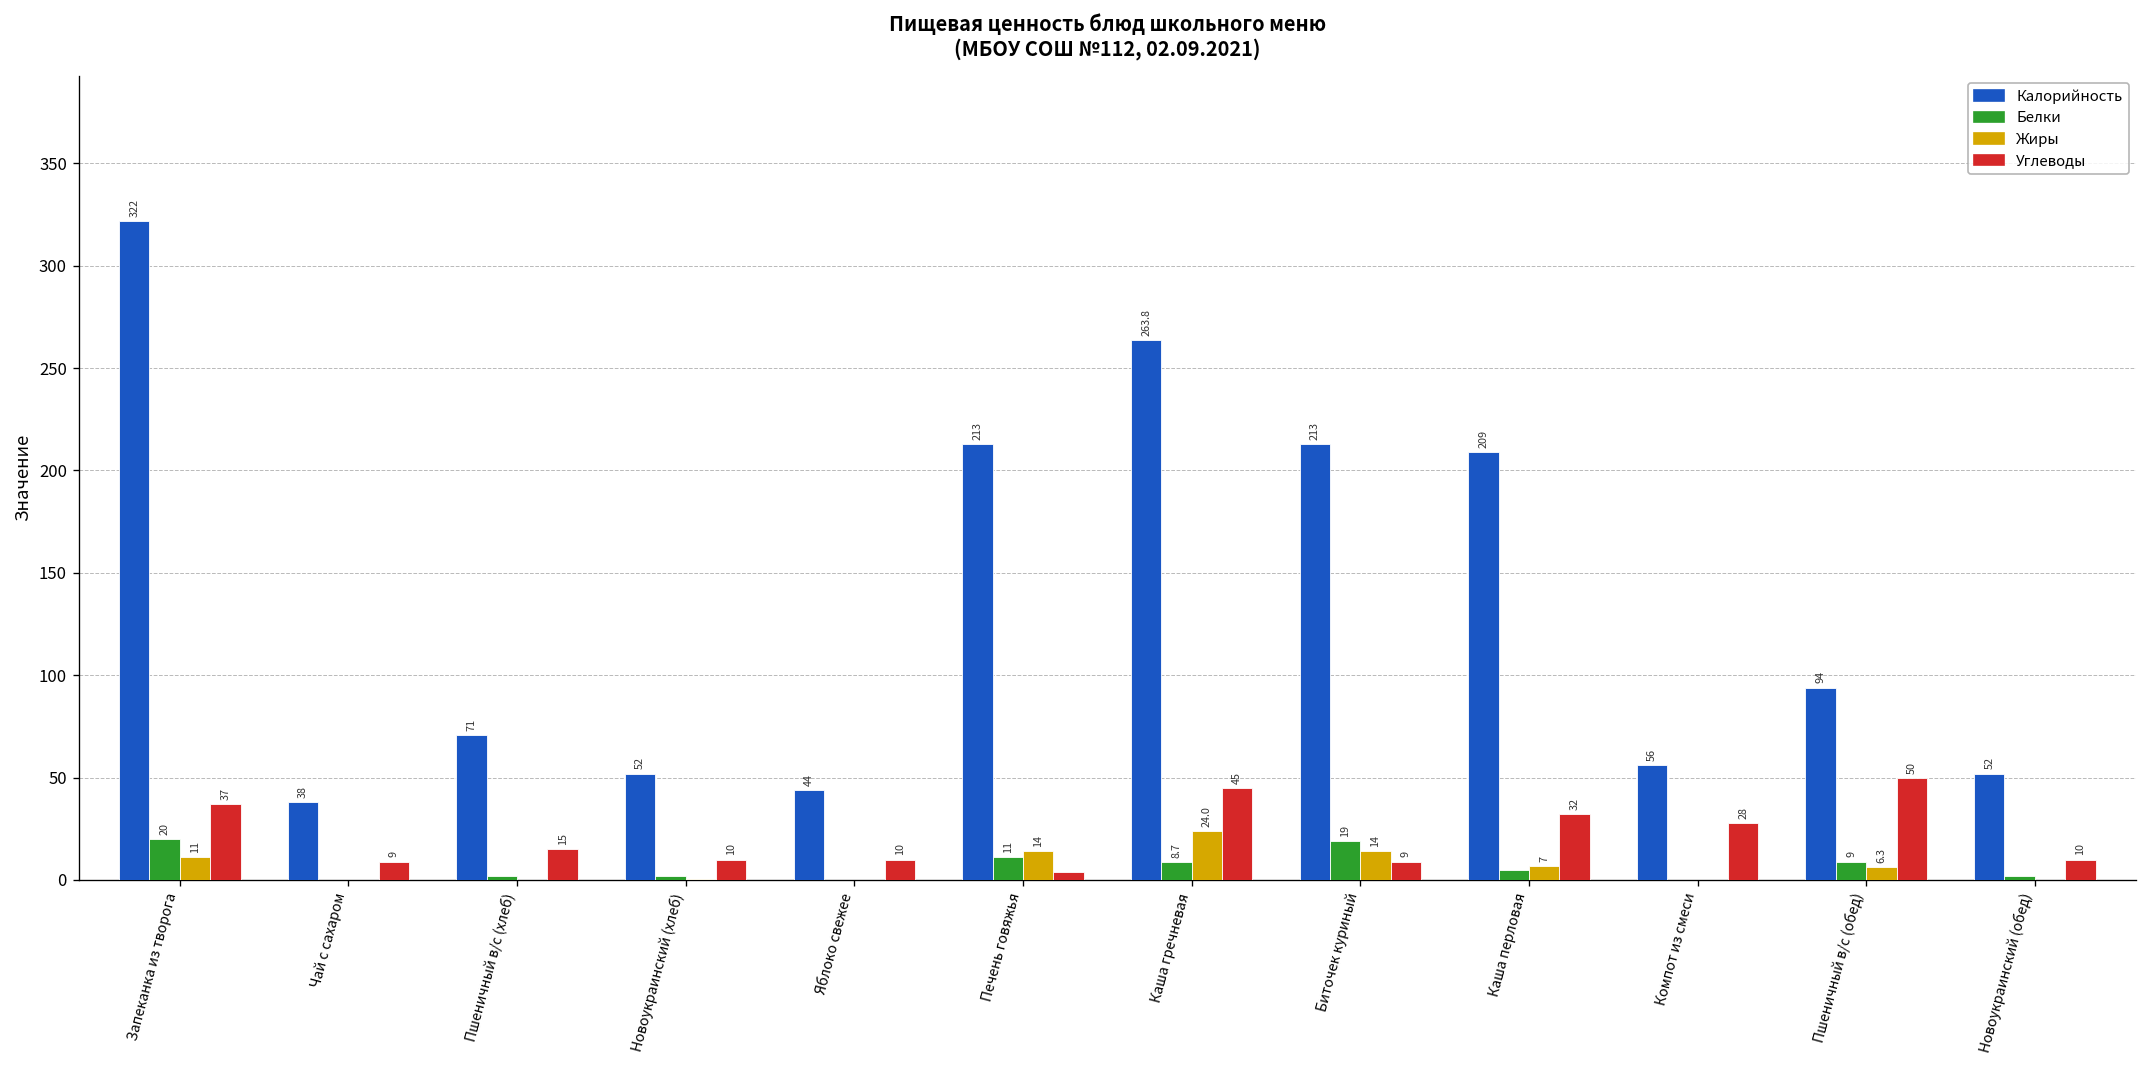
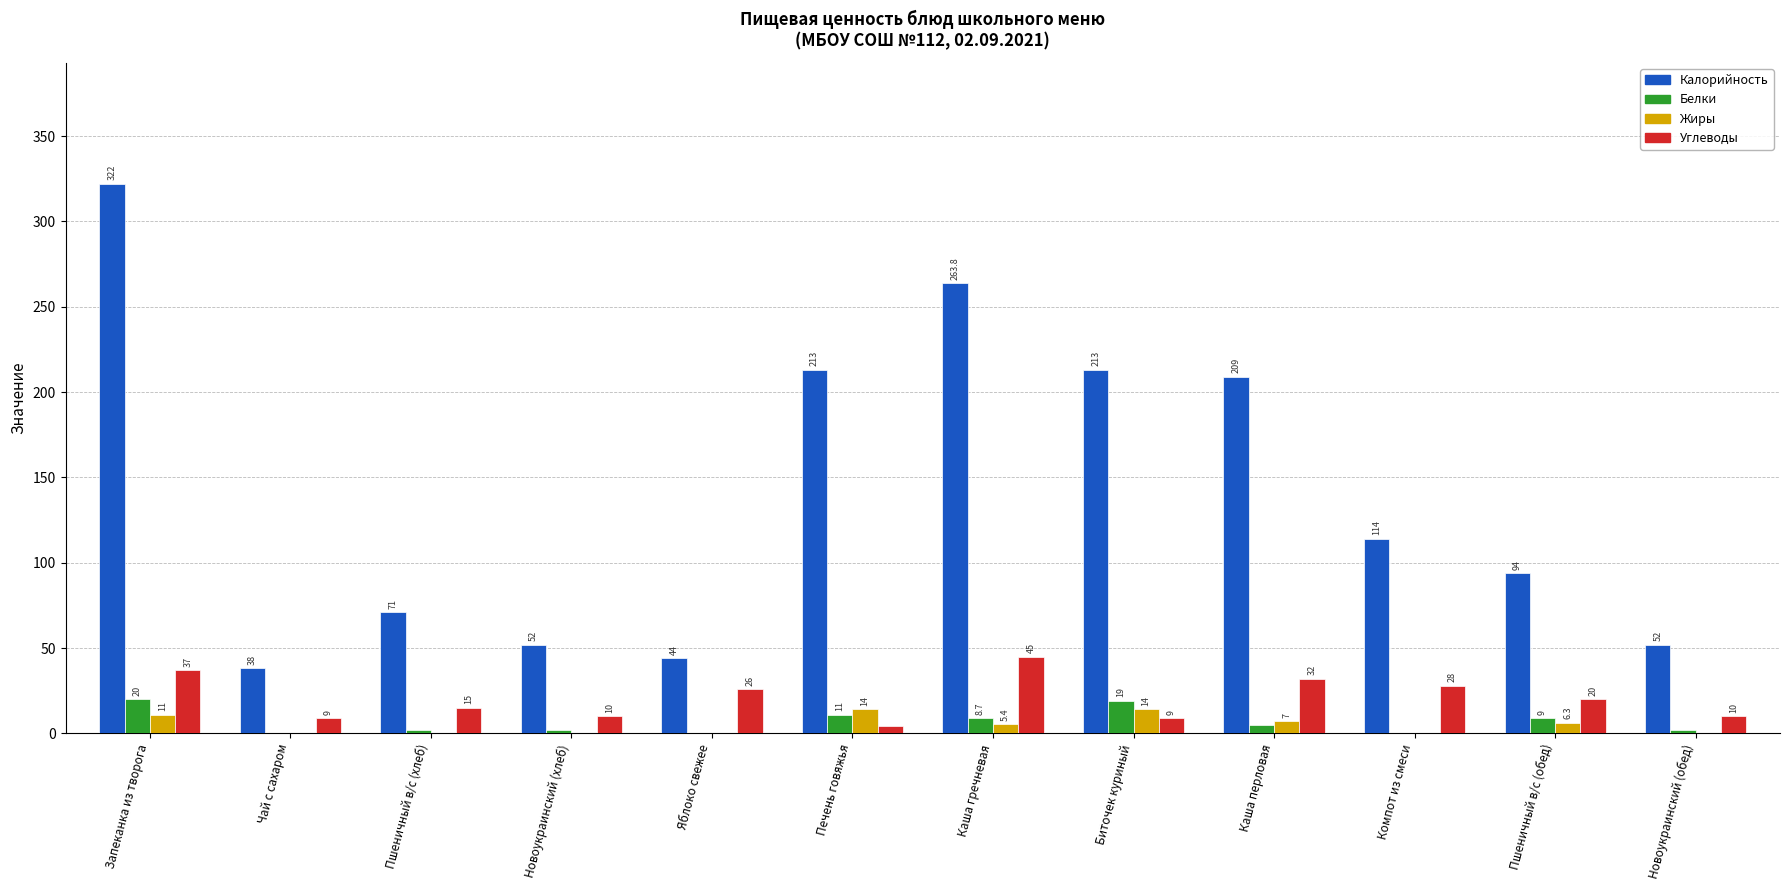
Углеводы, Яблоко свежее: 10 -> 26
Жиры, Каша гречневая: 24.0 -> 5.4
Калорийность, Компот из смеси: 56 -> 114
Углеводы, Пшеничный в/с (обед): 50 -> 20
